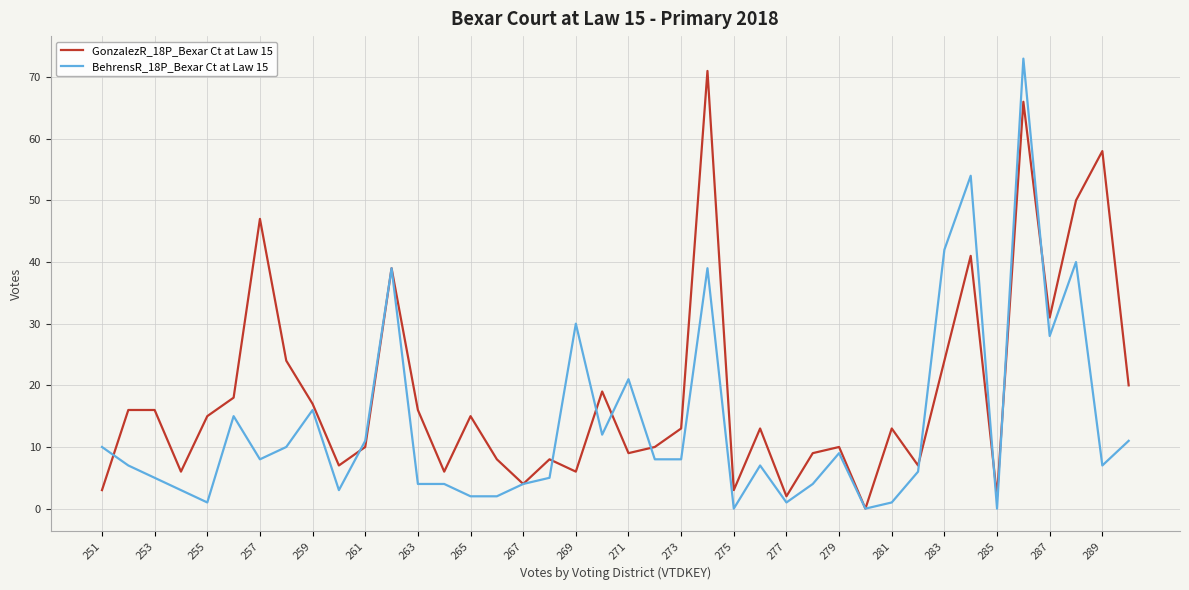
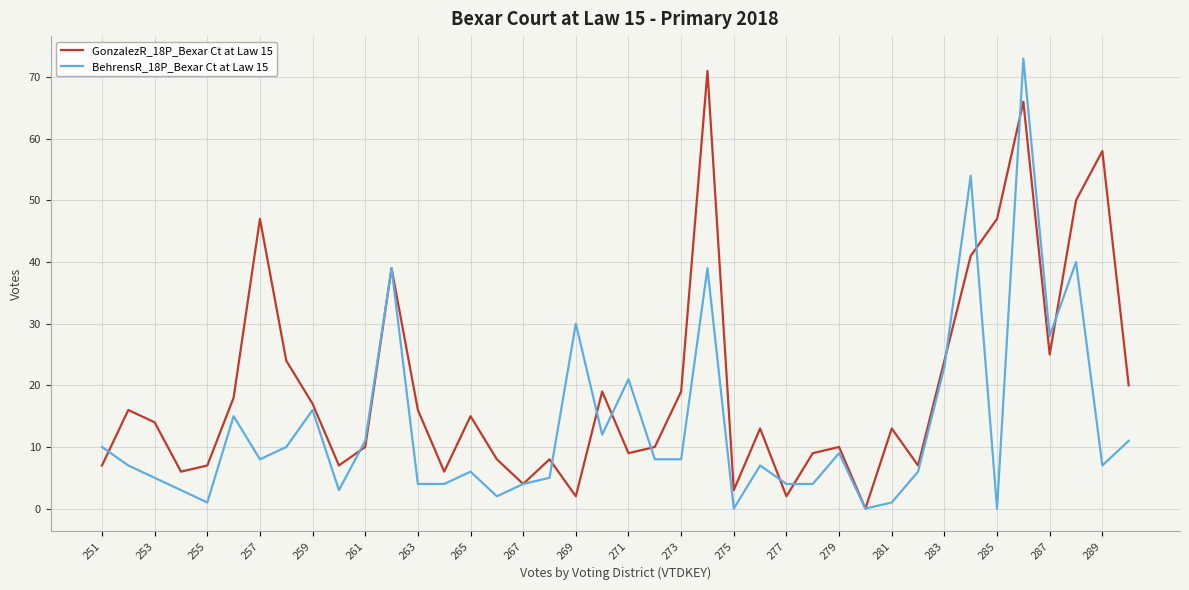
GonzalezR_18P_Bexar Ct at Law 15, 251: 3 -> 7
GonzalezR_18P_Bexar Ct at Law 15, 253: 16 -> 14
GonzalezR_18P_Bexar Ct at Law 15, 255: 15 -> 7
BehrensR_18P_Bexar Ct at Law 15, 265: 2 -> 6
GonzalezR_18P_Bexar Ct at Law 15, 269: 6 -> 2
GonzalezR_18P_Bexar Ct at Law 15, 273: 13 -> 19
BehrensR_18P_Bexar Ct at Law 15, 277: 1 -> 4
BehrensR_18P_Bexar Ct at Law 15, 283: 42 -> 23
GonzalezR_18P_Bexar Ct at Law 15, 285: 2 -> 47
GonzalezR_18P_Bexar Ct at Law 15, 287: 31 -> 25
